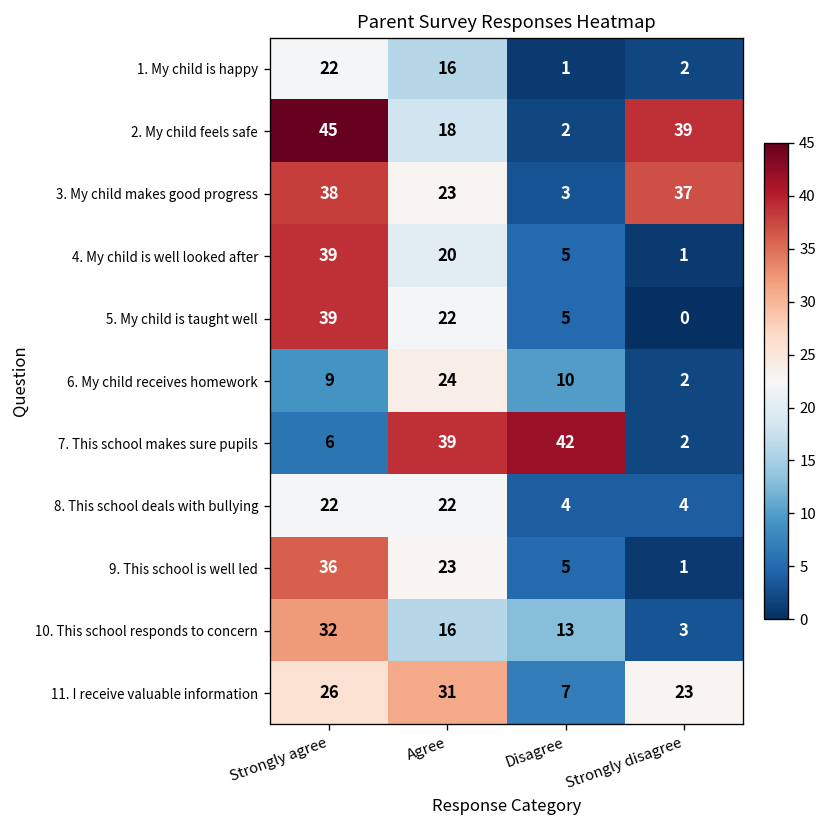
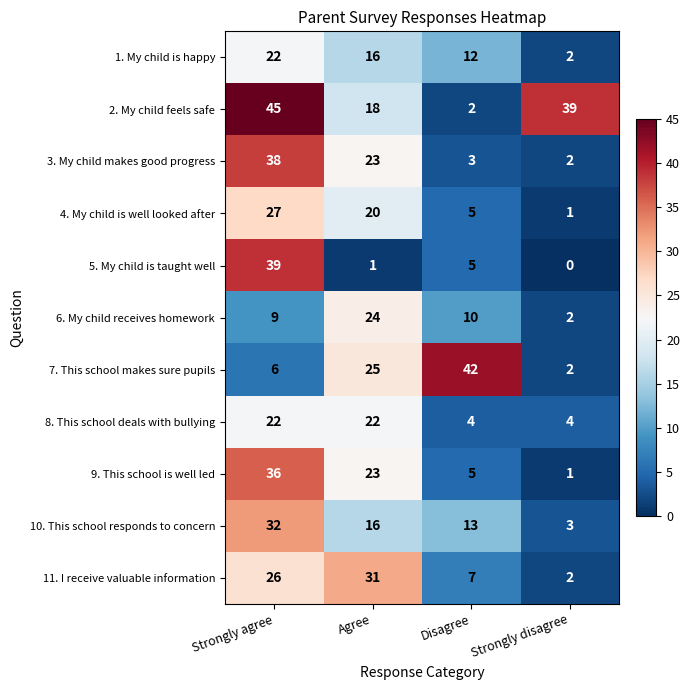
1. My child is happy, Disagree: 1 -> 12
3. My child makes good progress, Strongly disagree: 37 -> 2
4. My child is well looked after, Strongly agree: 39 -> 27
5. My child is taught well, Agree: 22 -> 1
7. This school makes sure pupils, Agree: 39 -> 25
11. I receive valuable information, Strongly disagree: 23 -> 2
